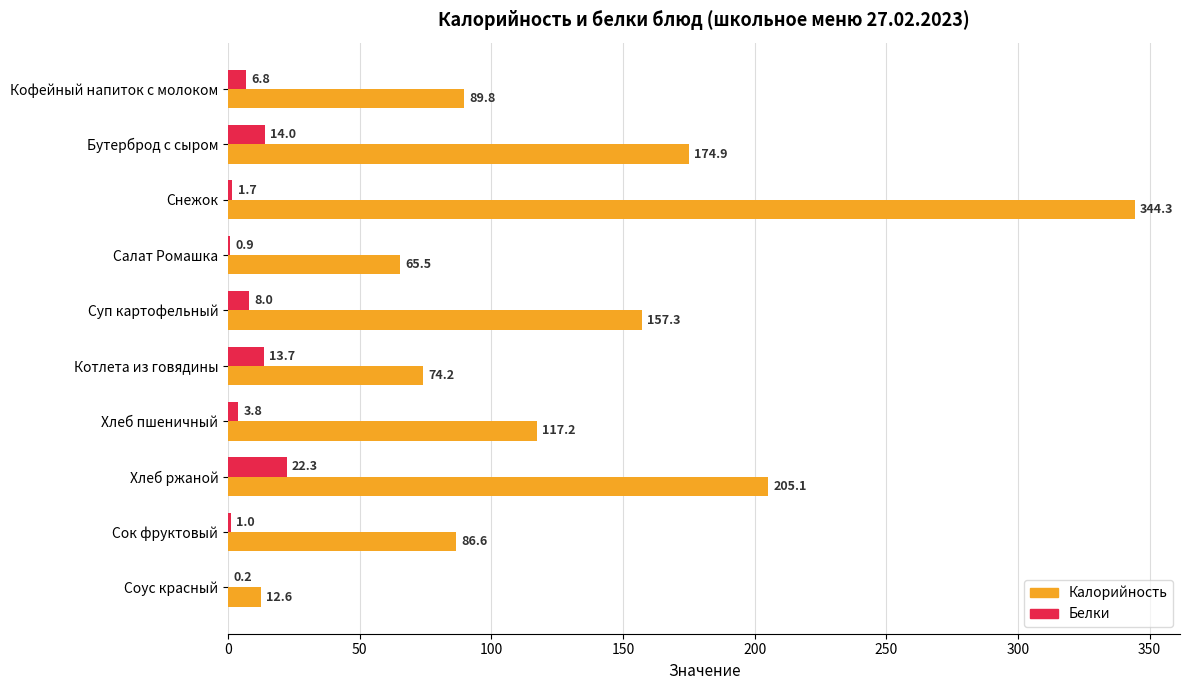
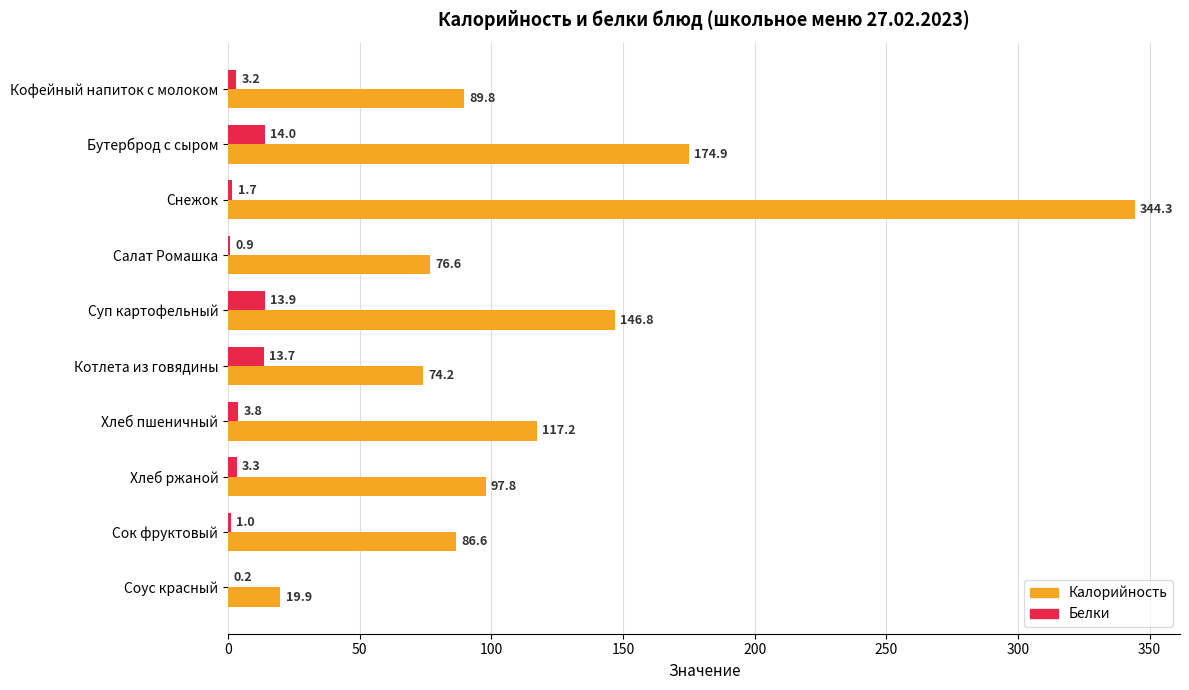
Белки, Кофейный напиток с молоком: 6.8 -> 3.2
Калорийность, Салат Ромашка: 65.5 -> 76.6
Белки, Суп картофельный: 8.0 -> 13.9
Калорийность, Суп картофельный: 157.3 -> 146.8
Белки, Хлеб ржаной: 22.3 -> 3.3
Калорийность, Хлеб ржаной: 205.1 -> 97.8
Калорийность, Соус красный: 12.6 -> 19.9
